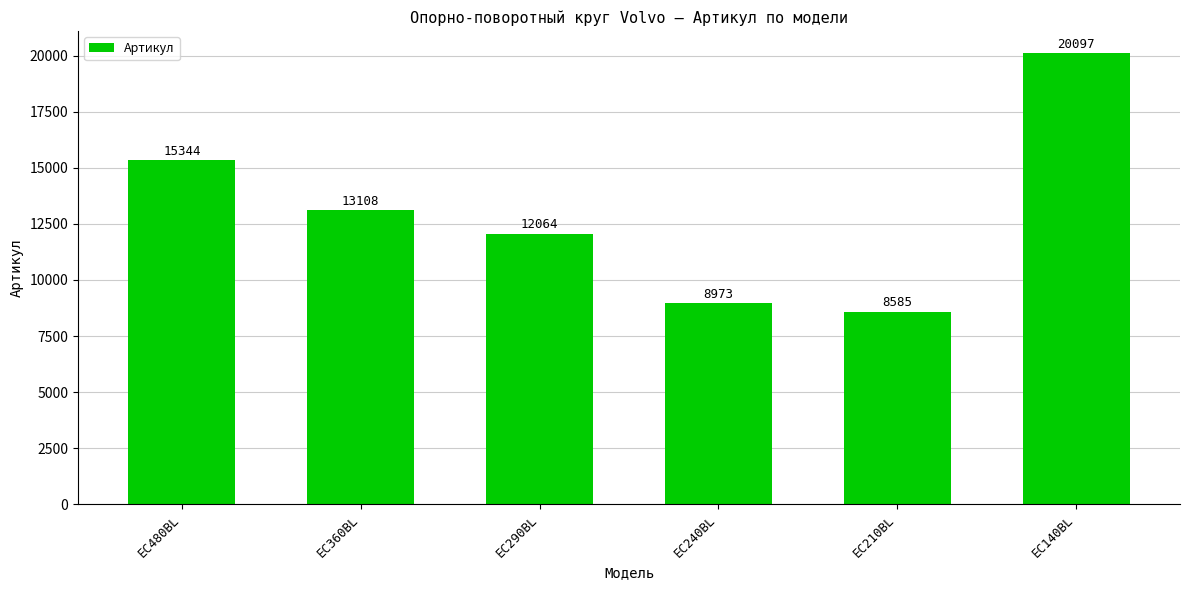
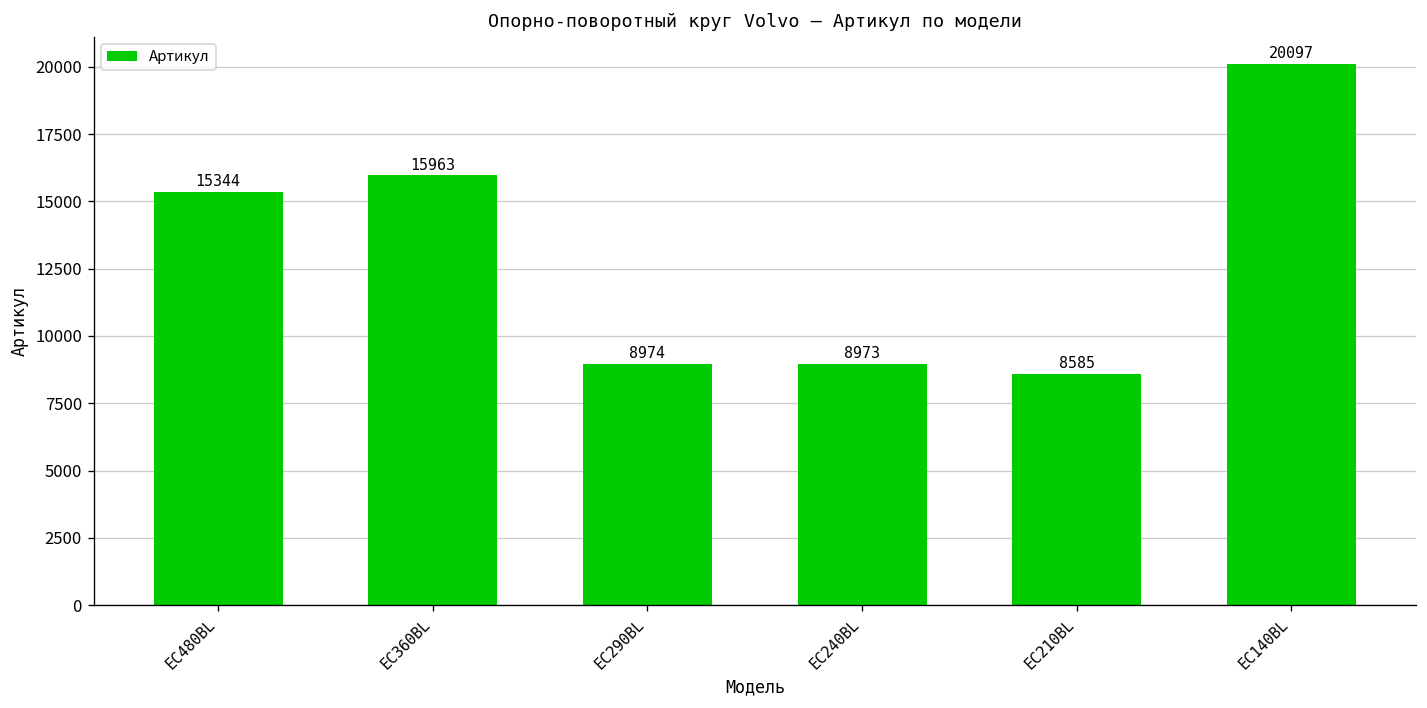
EC360BL: 13108 -> 15963
EC290BL: 12064 -> 8974
